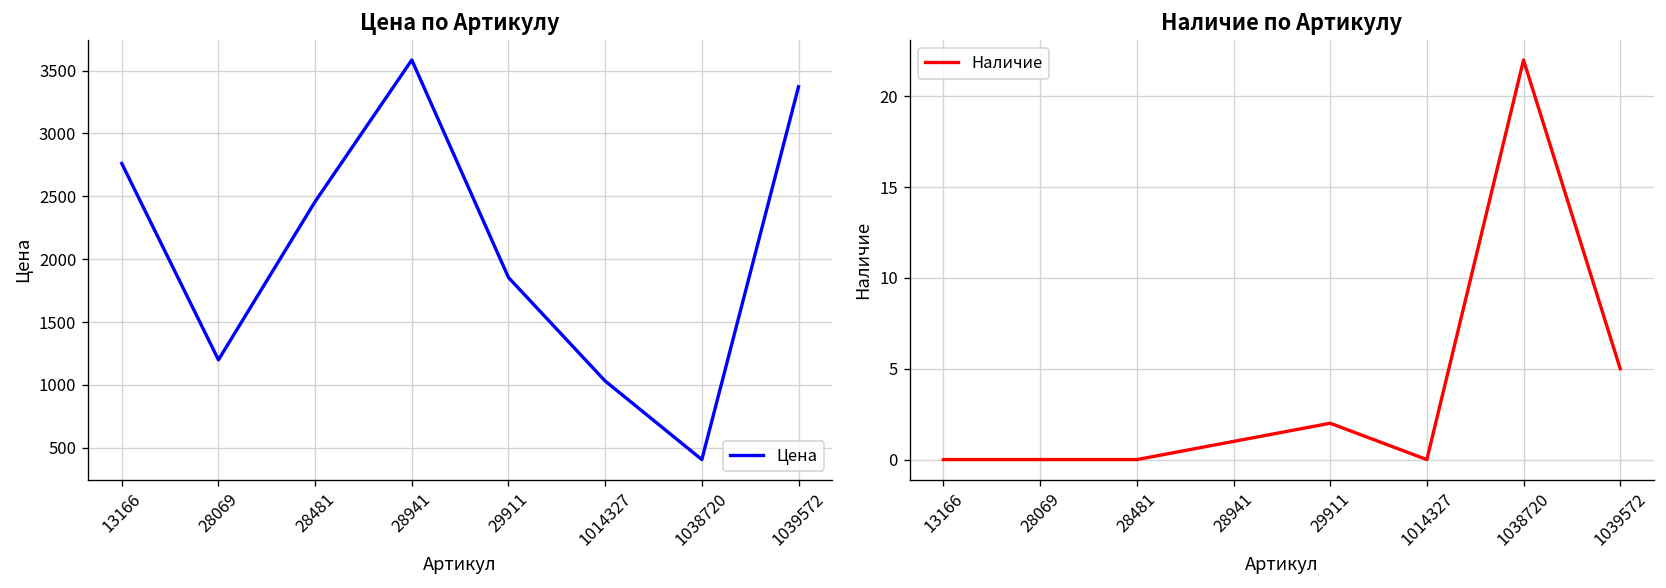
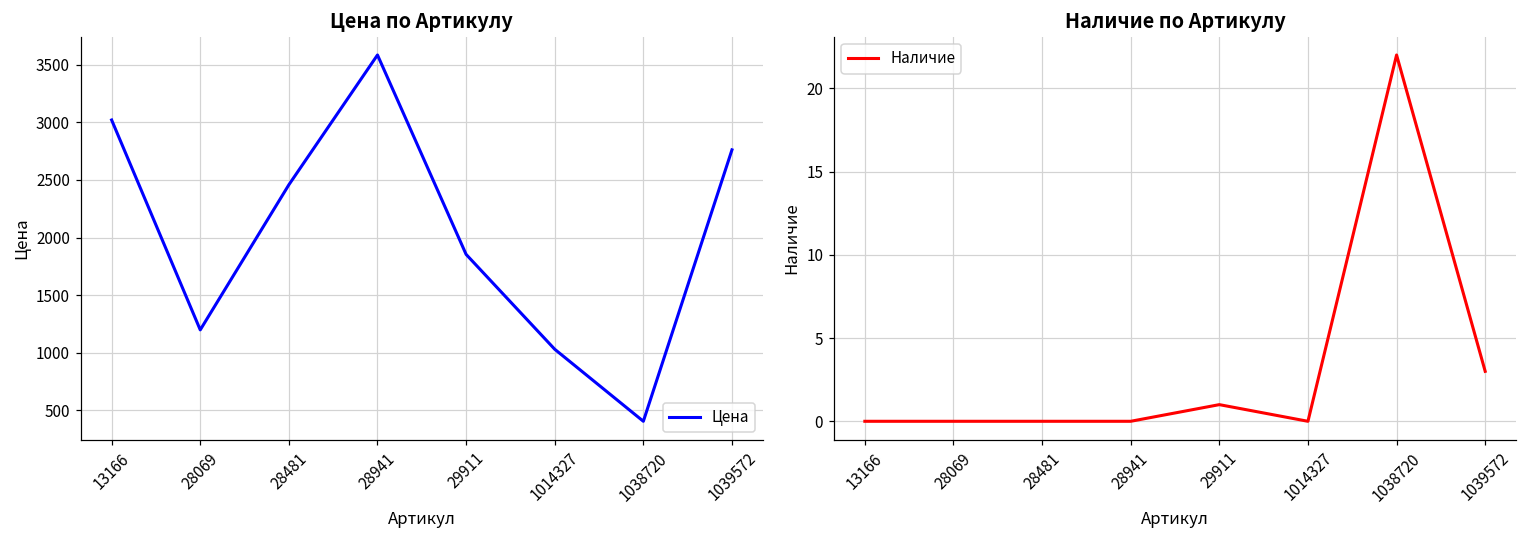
Цена по Артикулу, 13166: 2760 -> 3020
Цена по Артикулу, 1039572: 3370 -> 2760
Наличие по Артикулу, 28941: 1 -> 0
Наличие по Артикулу, 29911: 2 -> 1
Наличие по Артикулу, 1039572: 5 -> 3
